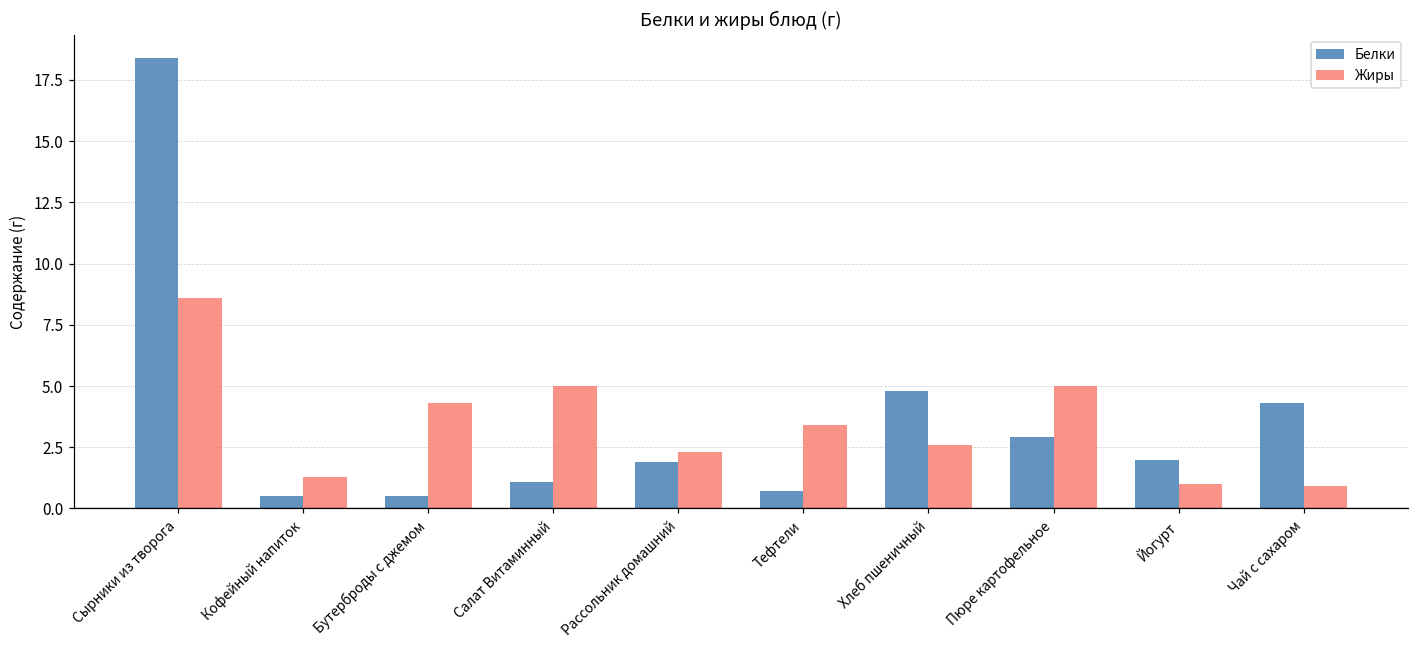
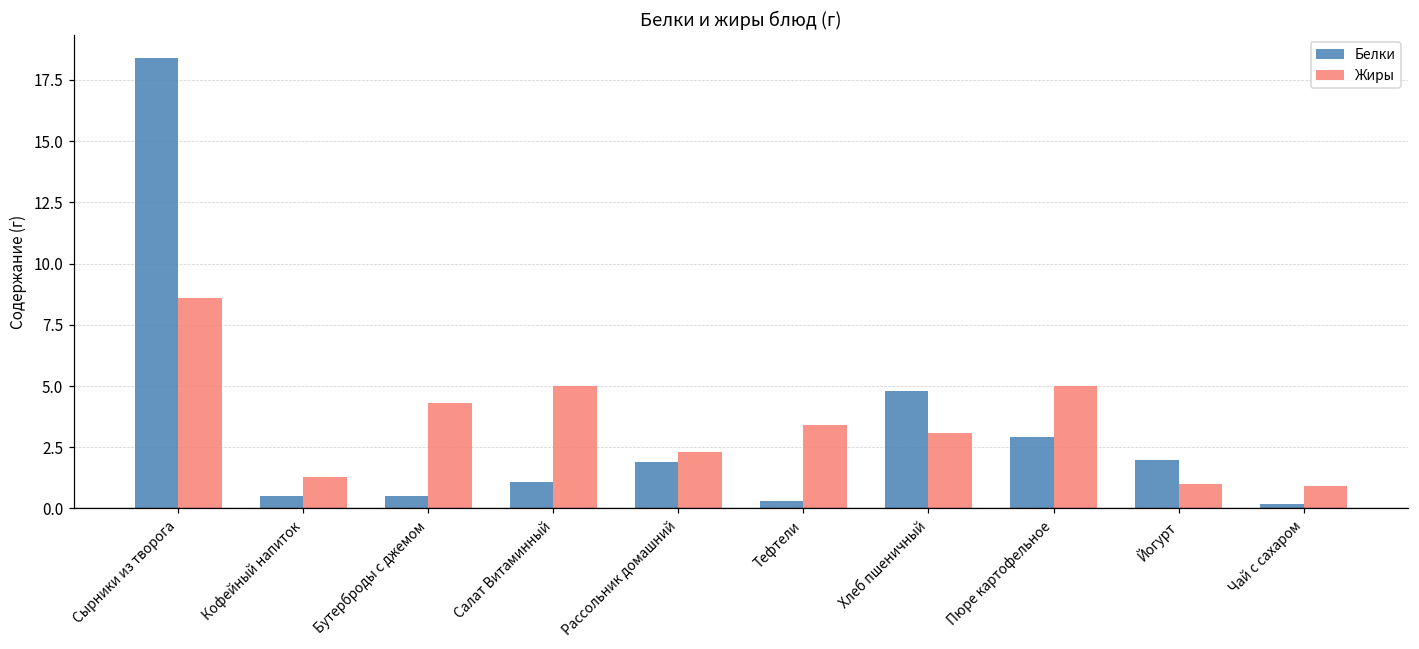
Белки, Тефтели: 0.7 -> 0.3
Жиры, Хлеб пшеничный: 2.6 -> 3.1
Белки, Чай с сахаром: 4.3 -> 0.2
